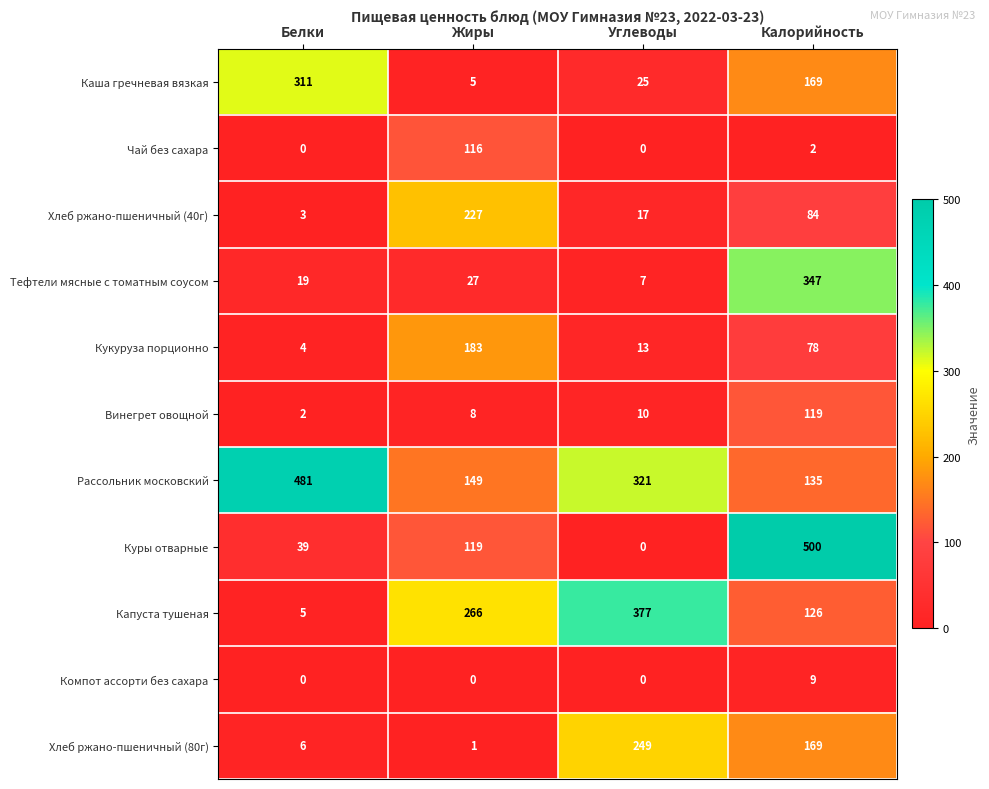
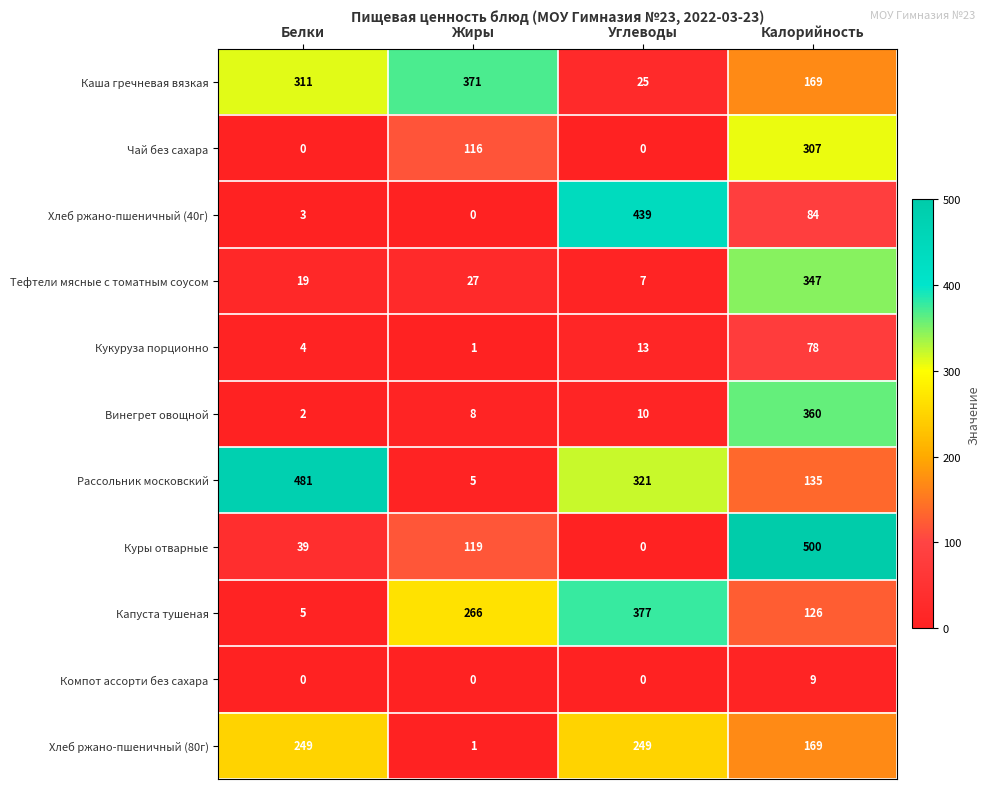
Каша гречневая вязкая, Жиры: 5 -> 371
Чай без сахара, Калорийность: 2 -> 307
Хлеб ржано-пшеничный (40г), Жиры: 227 -> 0
Хлеб ржано-пшеничный (40г), Углеводы: 17 -> 439
Кукуруза порционно, Жиры: 183 -> 1
Винегрет овощной, Калорийность: 119 -> 360
Рассольник московский, Жиры: 149 -> 5
Хлеб ржано-пшеничный (80г), Белки: 6 -> 249
